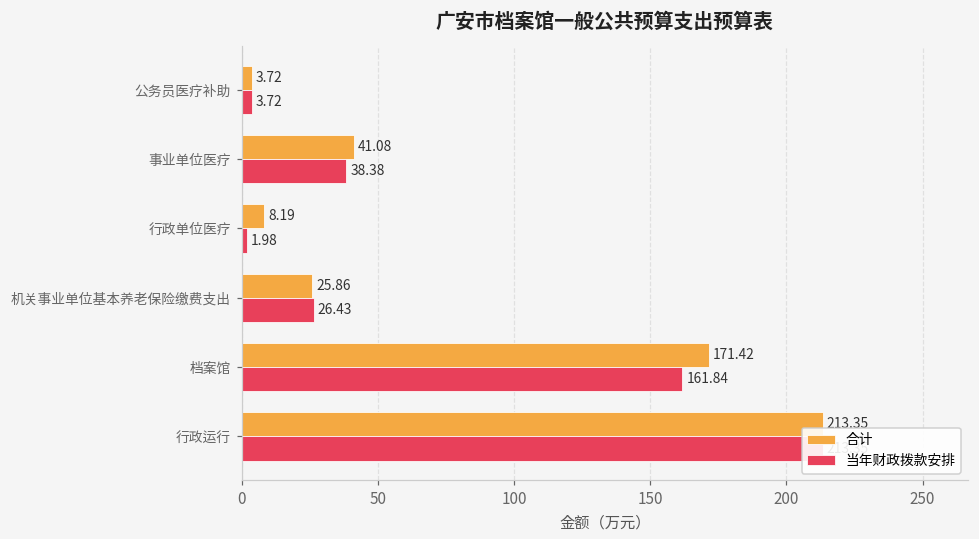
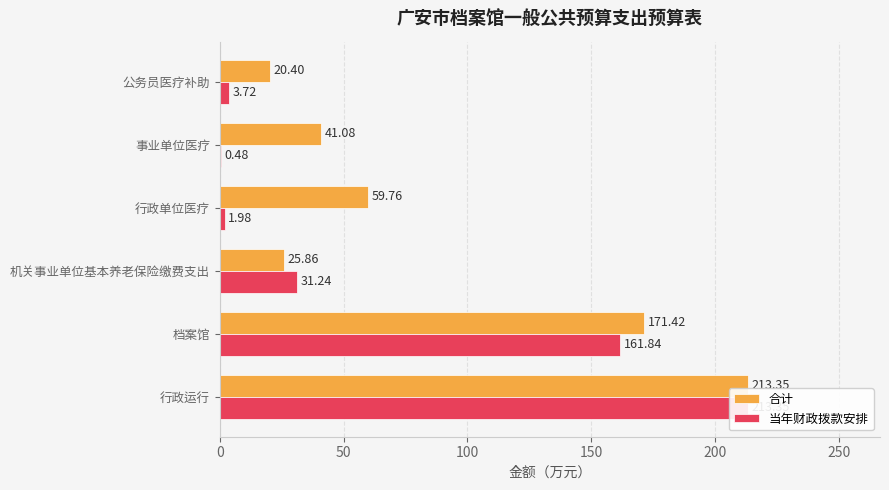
合计, 公务员医疗补助: 3.72 -> 20.40
当年财政拨款安排, 事业单位医疗: 38.38 -> 0.48
合计, 行政单位医疗: 8.19 -> 59.76
当年财政拨款安排, 机关事业单位基本养老保险缴费支出: 26.43 -> 31.24
